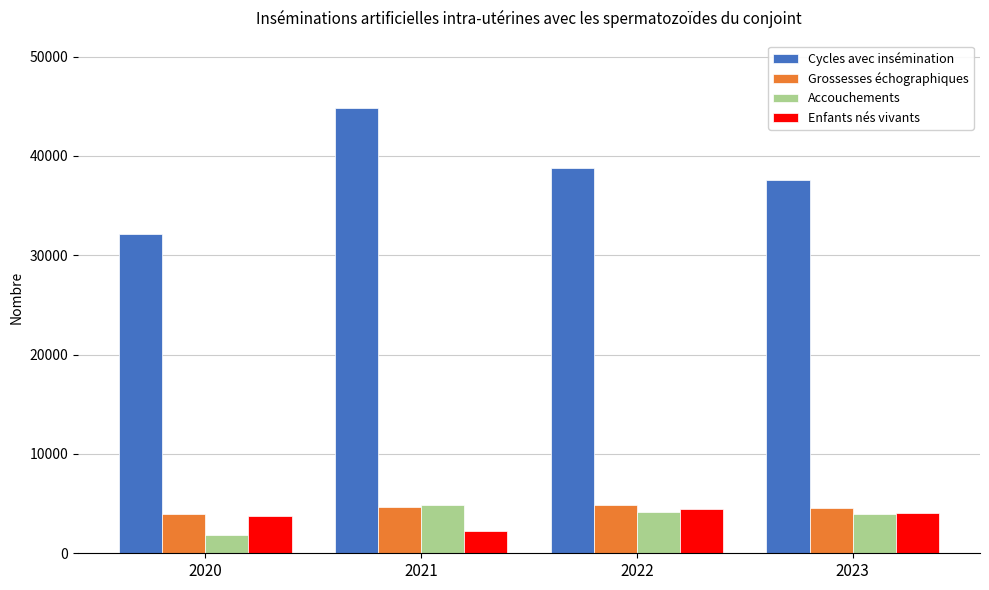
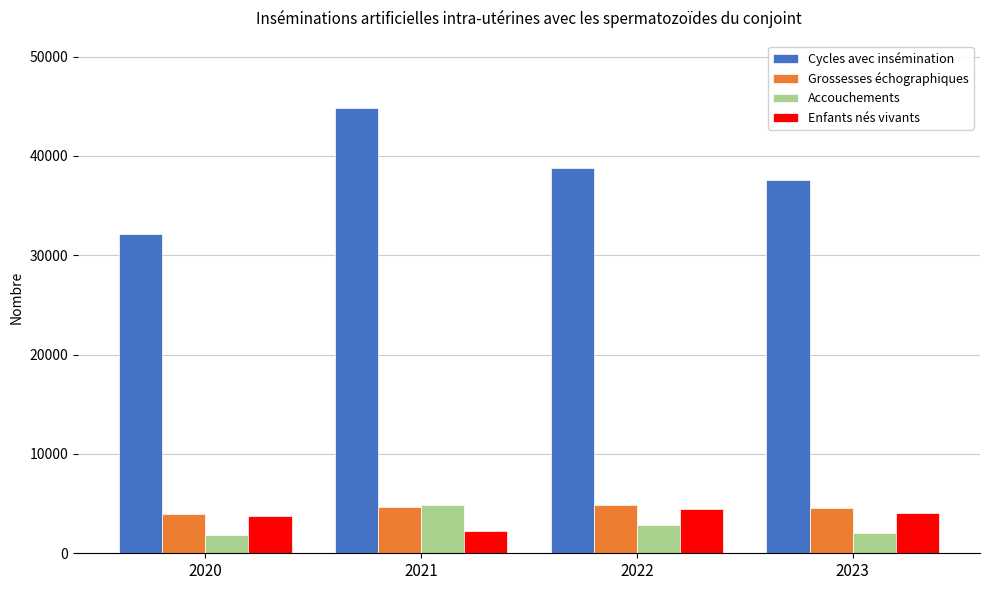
Accouchements, 2022: 4000 -> 3000
Accouchements, 2023: 4000 -> 2000
